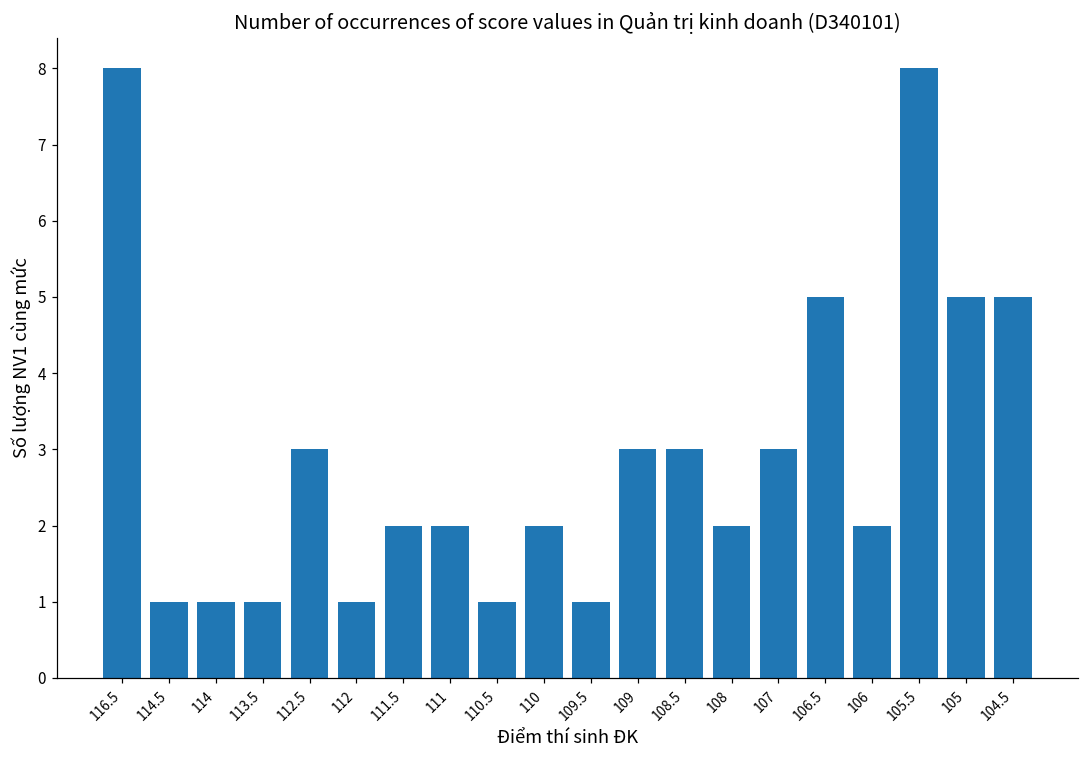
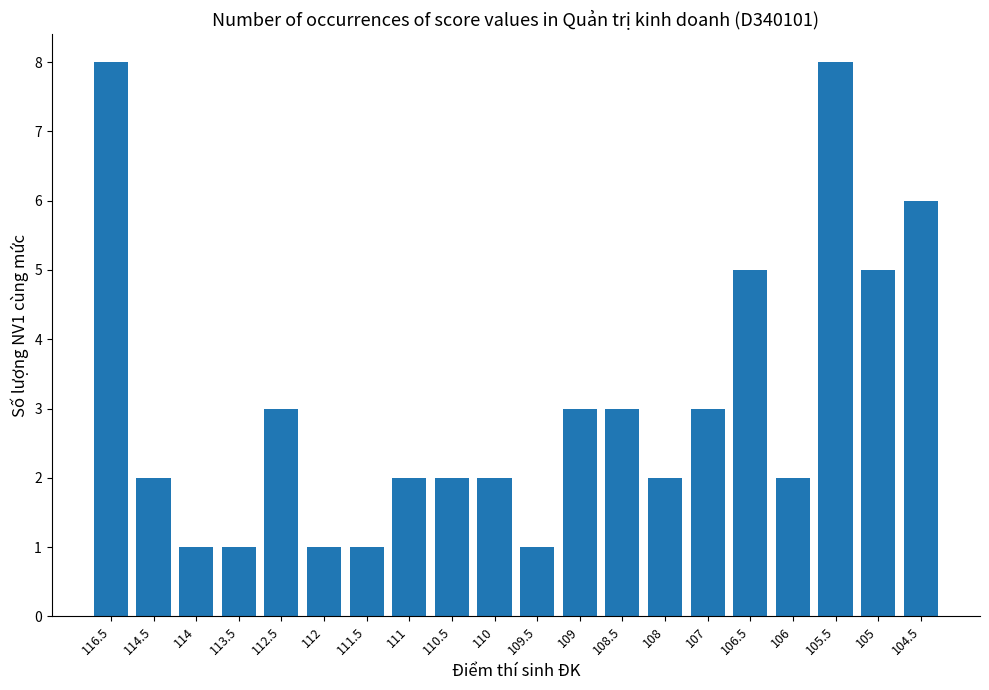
114.5: 1 -> 2
111.5: 2 -> 1
110.5: 1 -> 2
104.5: 5 -> 6
